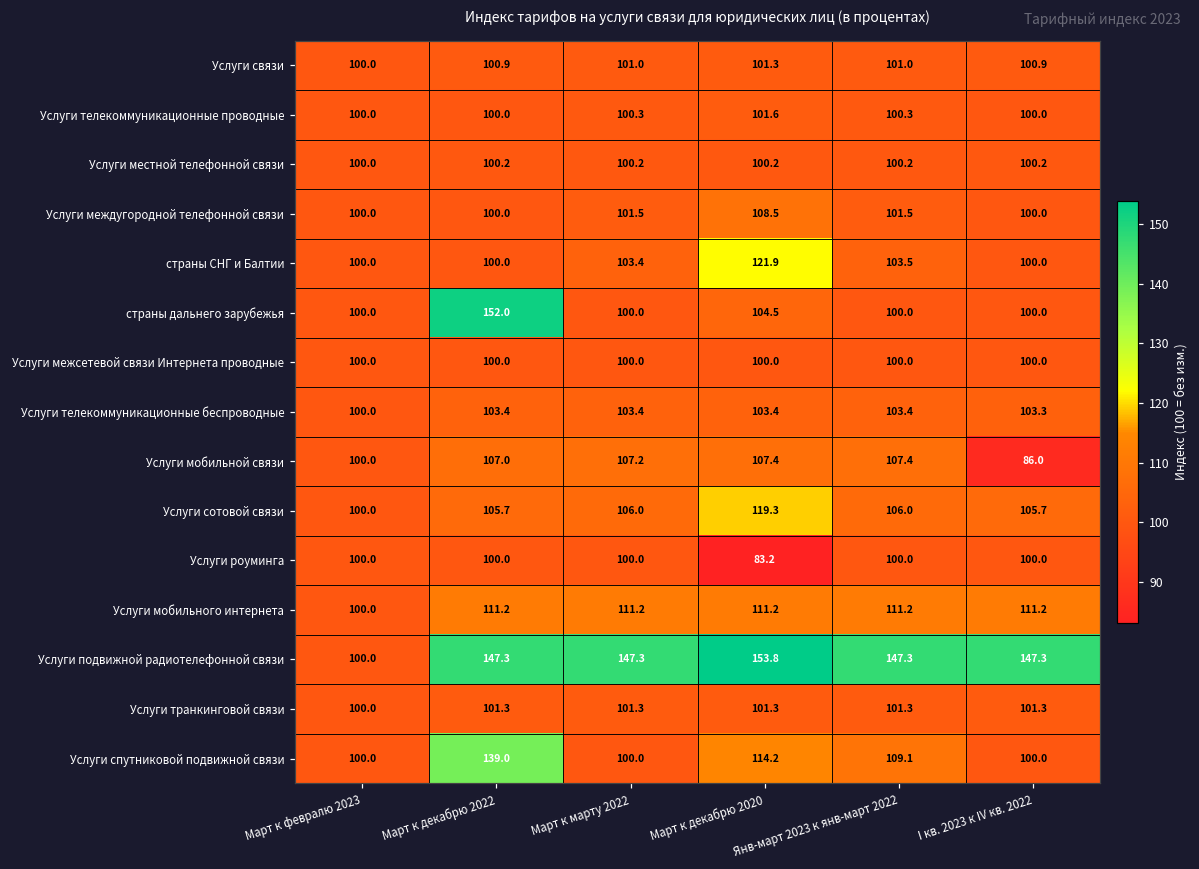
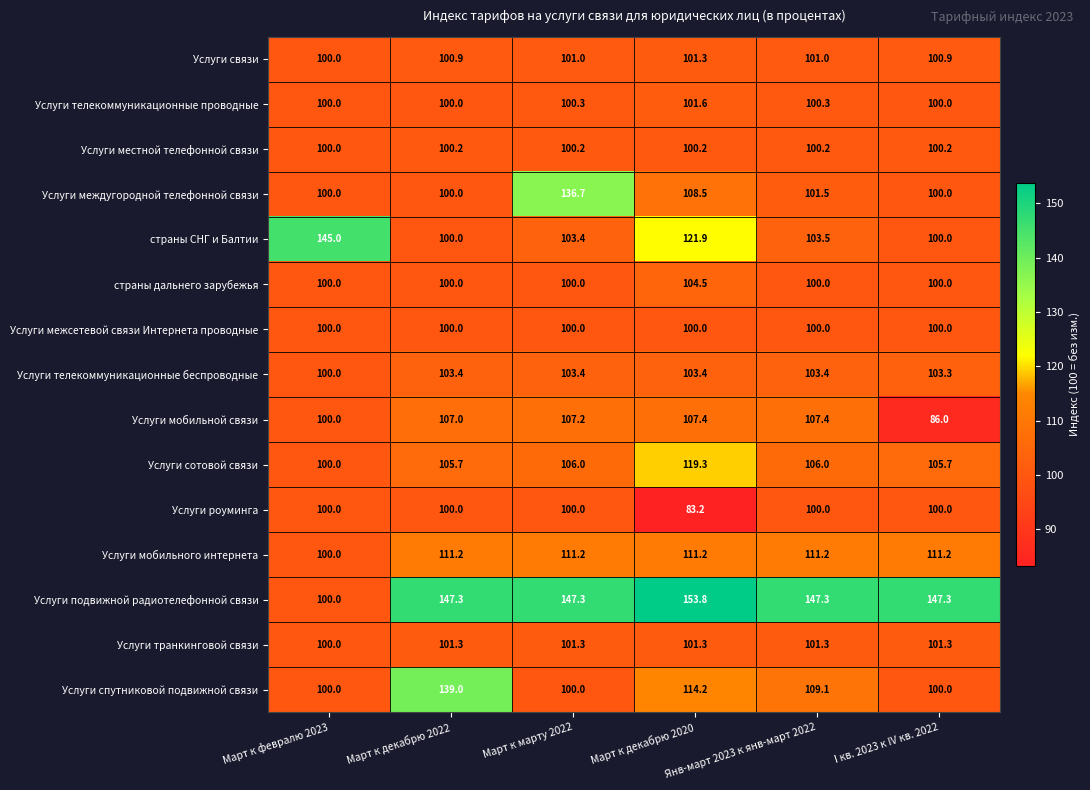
Услуги междугородной телефонной связи, Март к марту 2022: 101.5 -> 136.7
страны СНГ и Балтии, Март к февралю 2023: 100.0 -> 145.0
страны дальнего зарубежья, Март к декабрю 2022: 152.0 -> 100.0
